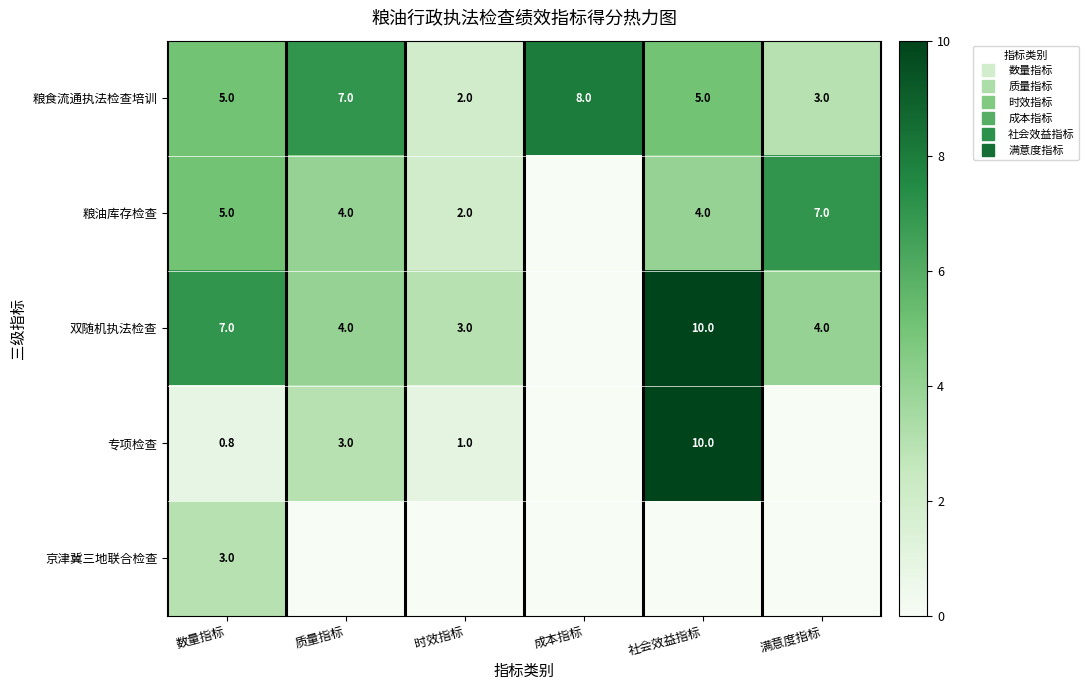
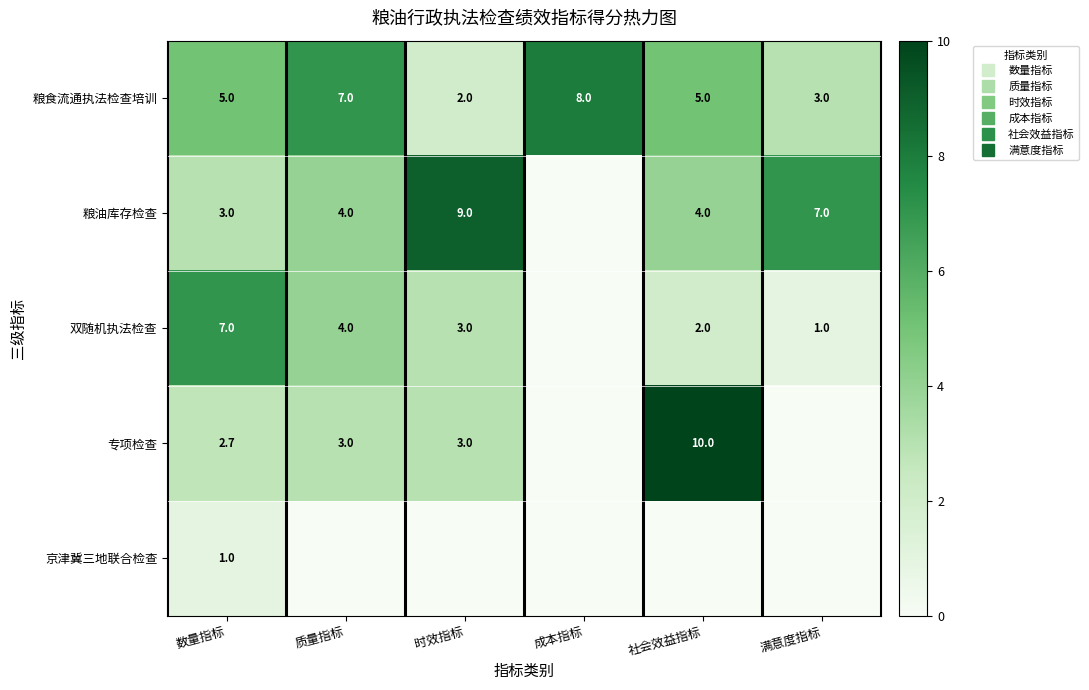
粮油库存检查, 数量指标: 5.0 -> 3.0
粮油库存检查, 时效指标: 2.0 -> 9.0
双随机执法检查, 社会效益指标: 10.0 -> 2.0
双随机执法检查, 满意度指标: 4.0 -> 1.0
专项检查, 数量指标: 0.8 -> 2.7
专项检查, 时效指标: 1.0 -> 3.0
京津冀三地联合检查, 数量指标: 3.0 -> 1.0
